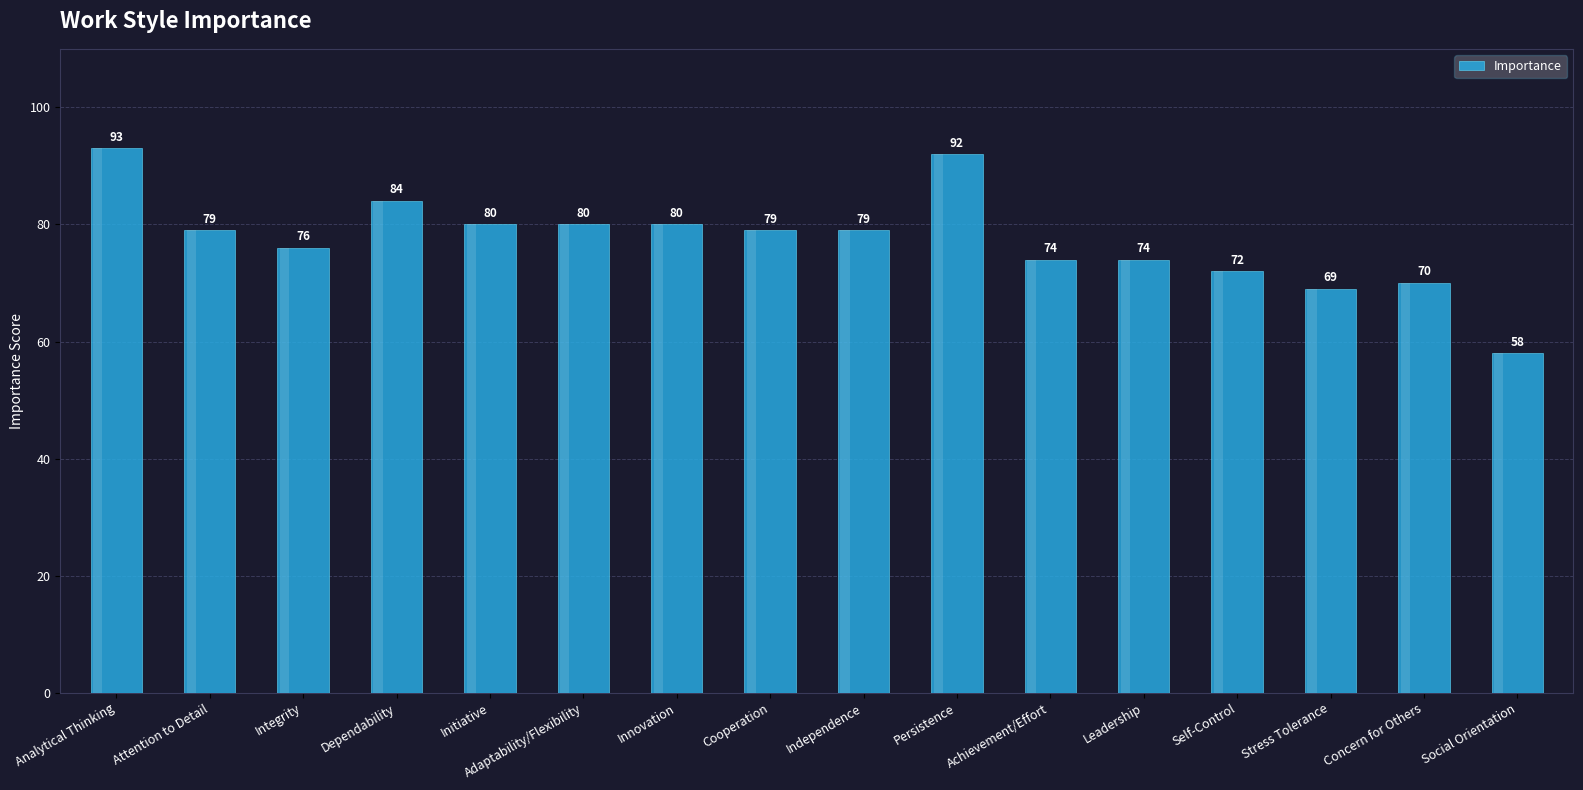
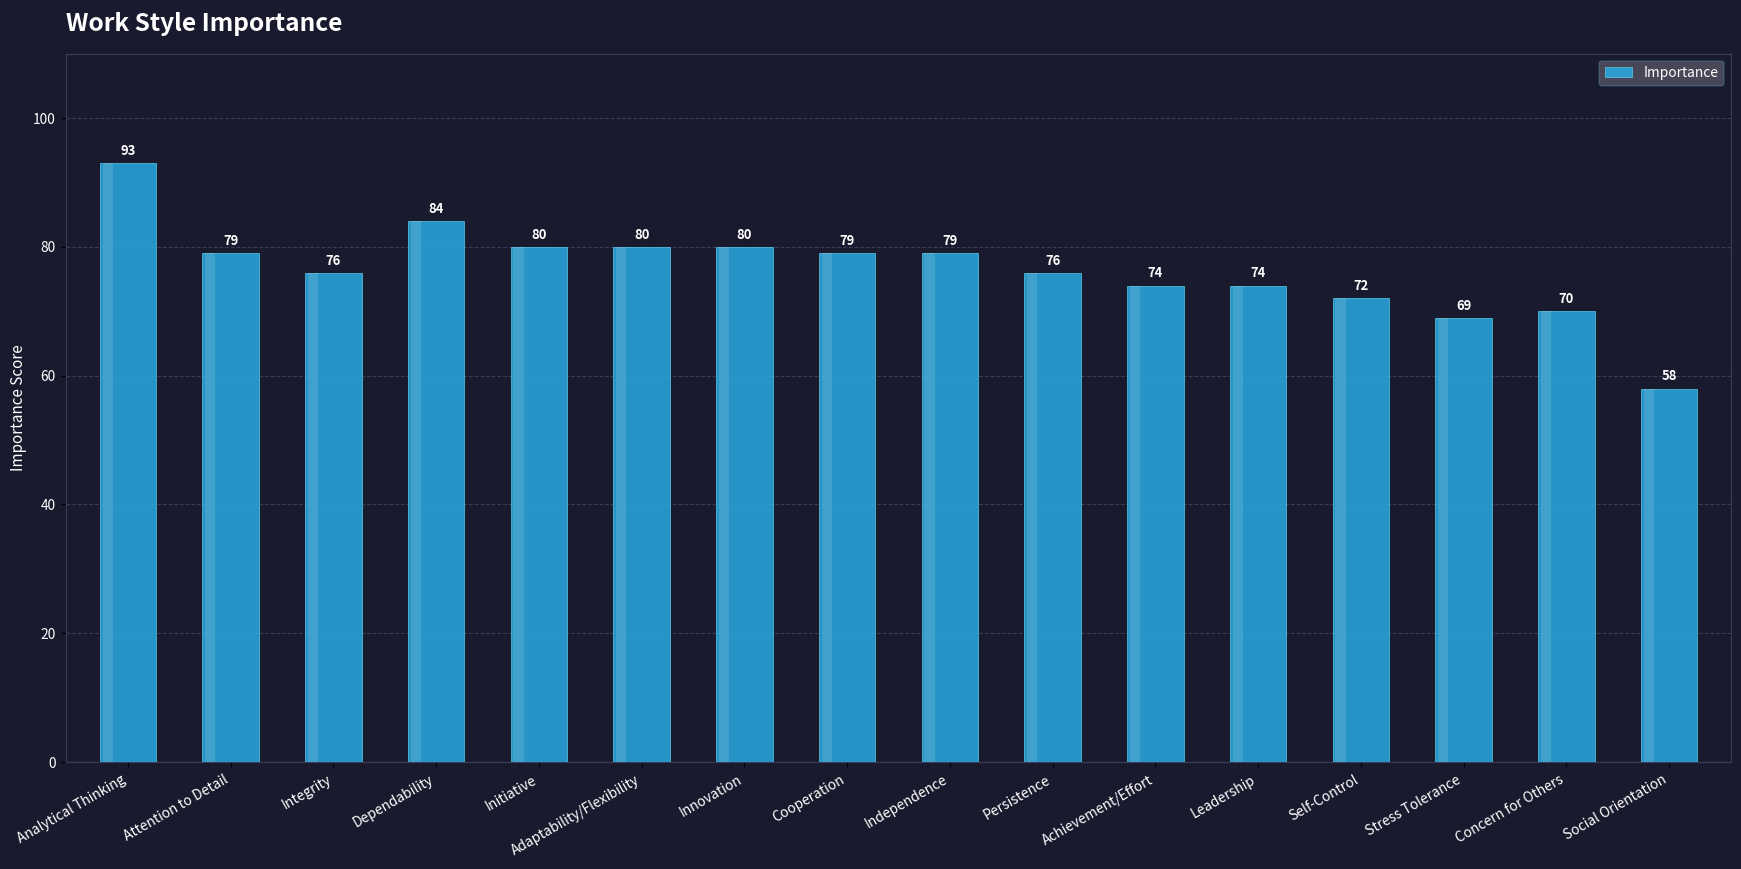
Persistence: 92 -> 76
